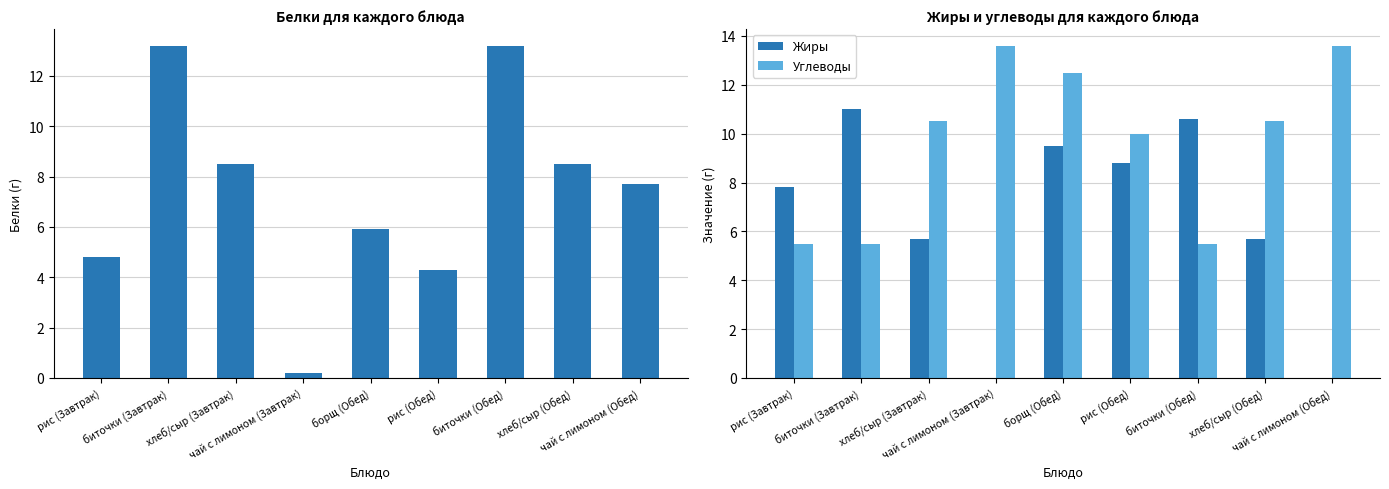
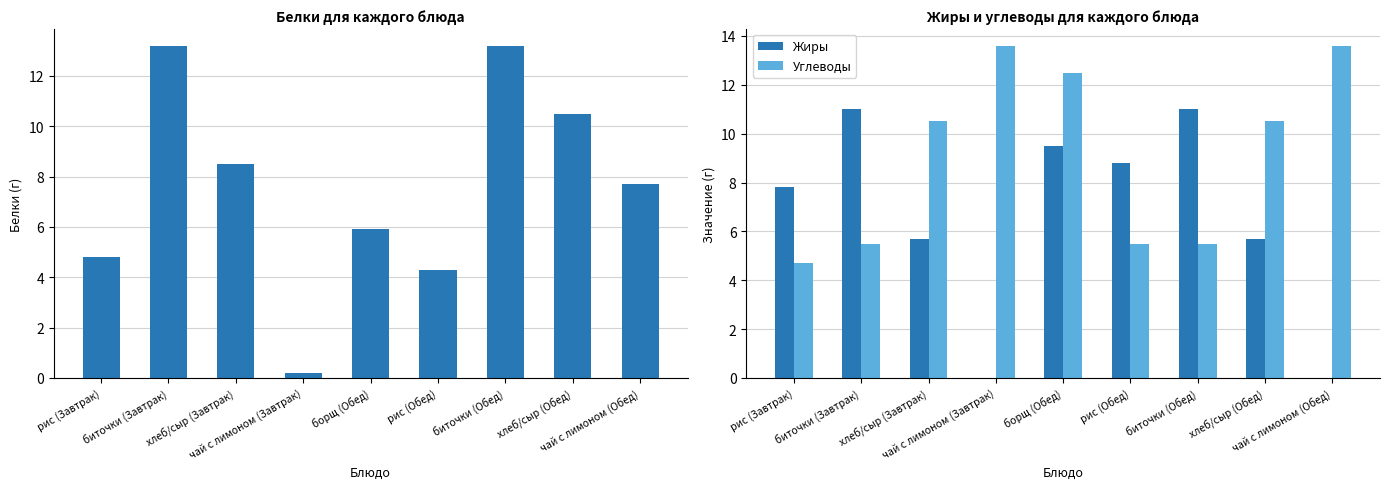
Белки для каждого блюда, хлеб/сыр (Обед): 8.5 -> 10.5
Жиры и углеводы для каждого блюда, Углеводы, рис (Завтрак): 5.5 -> 4.7
Жиры и углеводы для каждого блюда, Углеводы, рис (Обед): 10.0 -> 5.5
Жиры и углеводы для каждого блюда, Жиры, биточки (Обед): 10.6 -> 11.0
